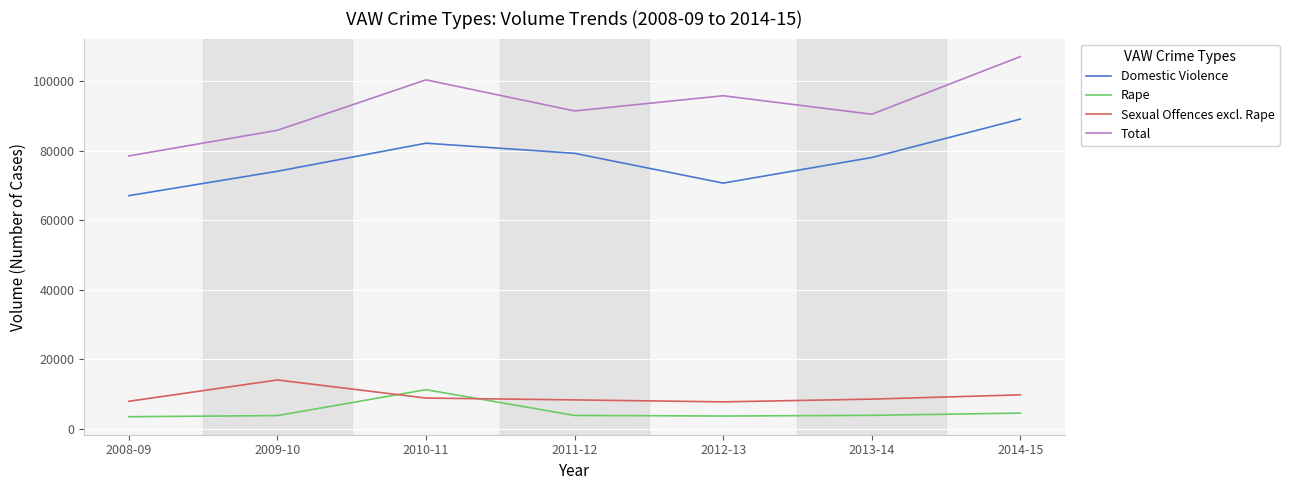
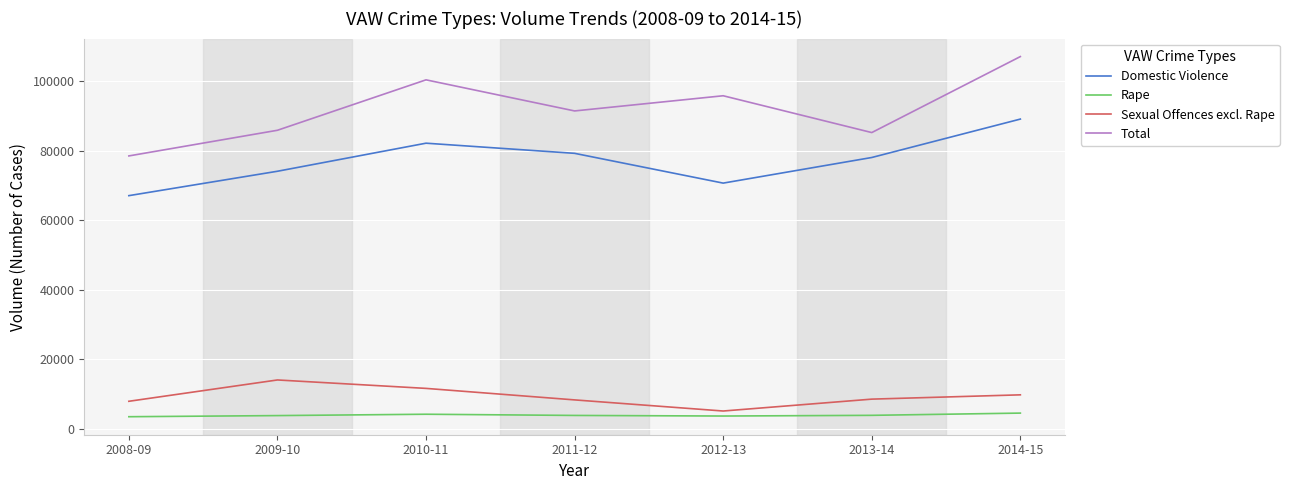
Rape, 2010-11: 11000 -> 4000
Sexual Offences excl. Rape, 2010-11: 9000 -> 12000
Sexual Offences excl. Rape, 2012-13: 8000 -> 5000
Total, 2013-14: 91000 -> 85000
